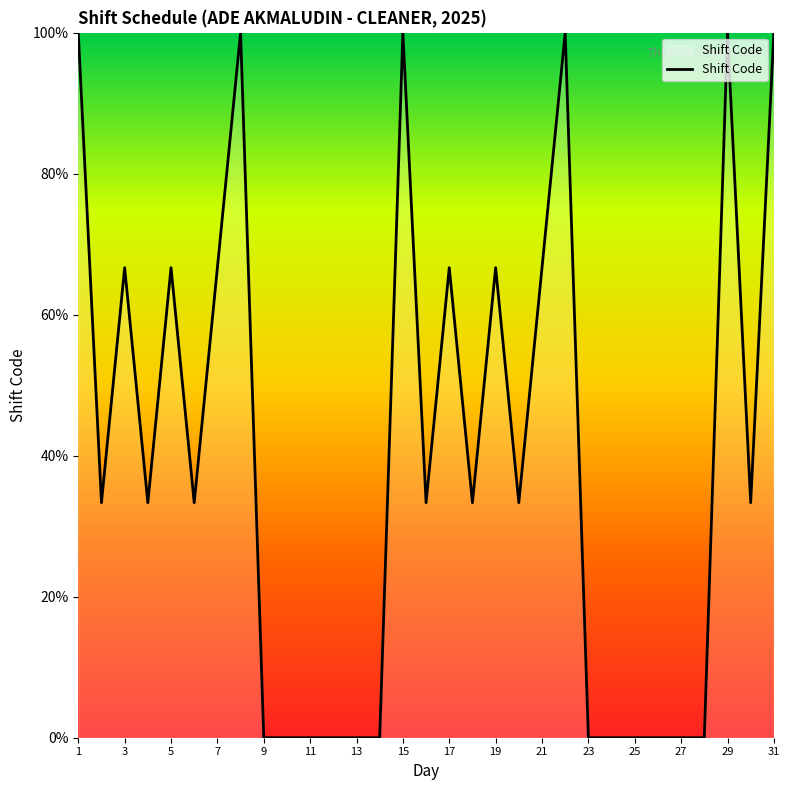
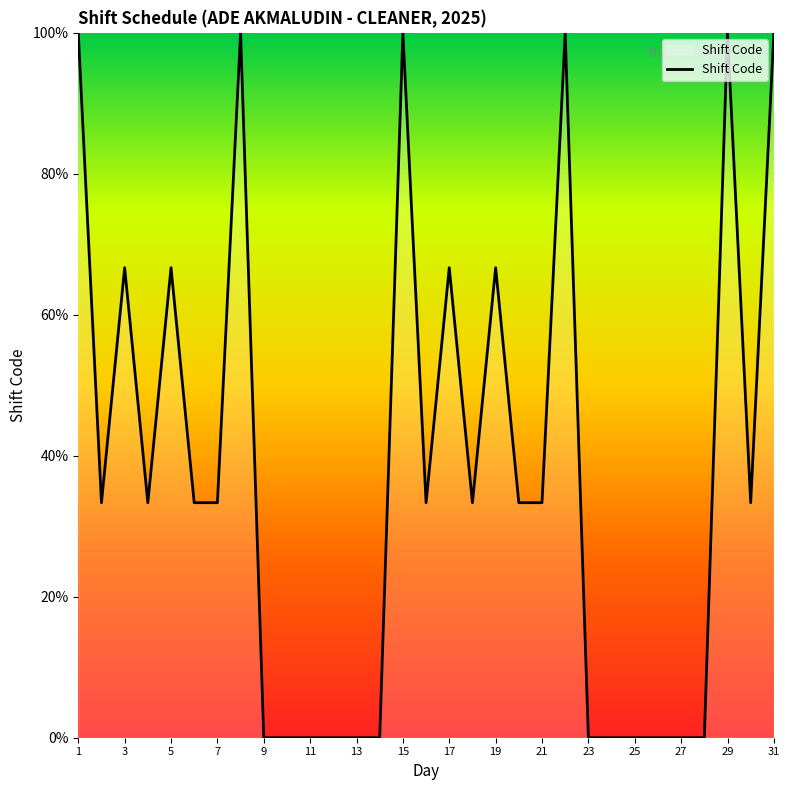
7: 67% -> 33%
21: 67% -> 33%
